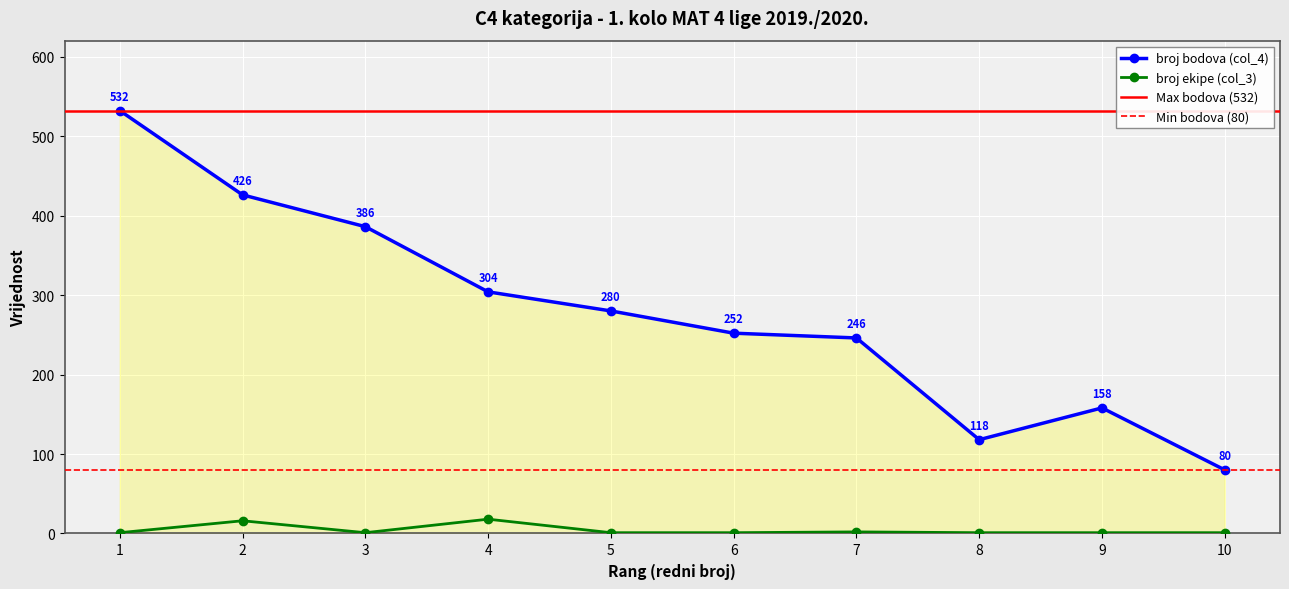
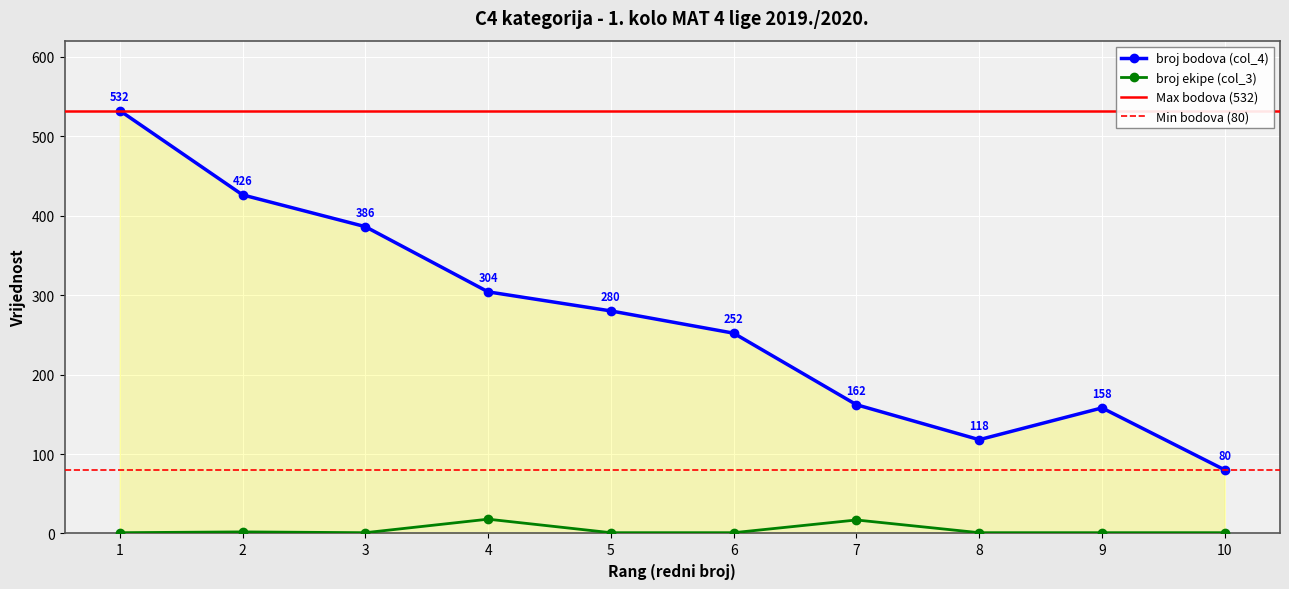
broj ekipe (col_3), 2: 20 -> 0
broj bodova (col_4), 7: 246 -> 162
broj ekipe (col_3), 7: 0 -> 20
